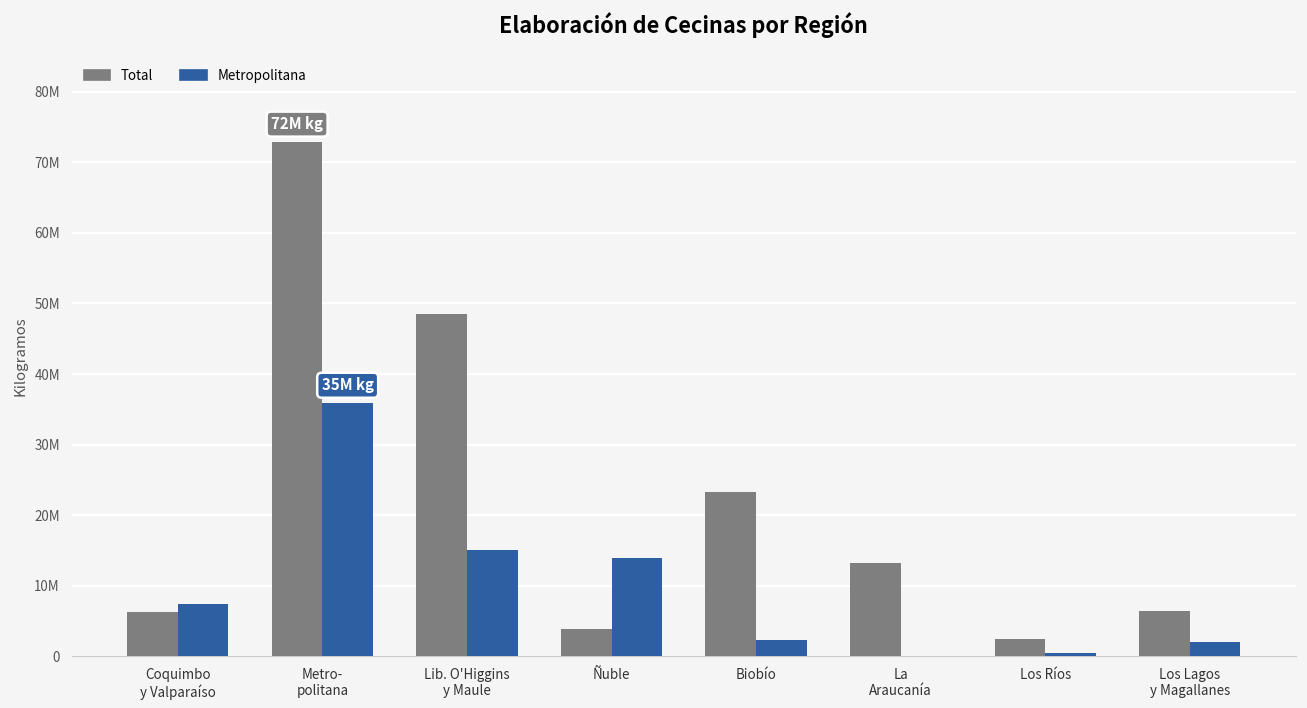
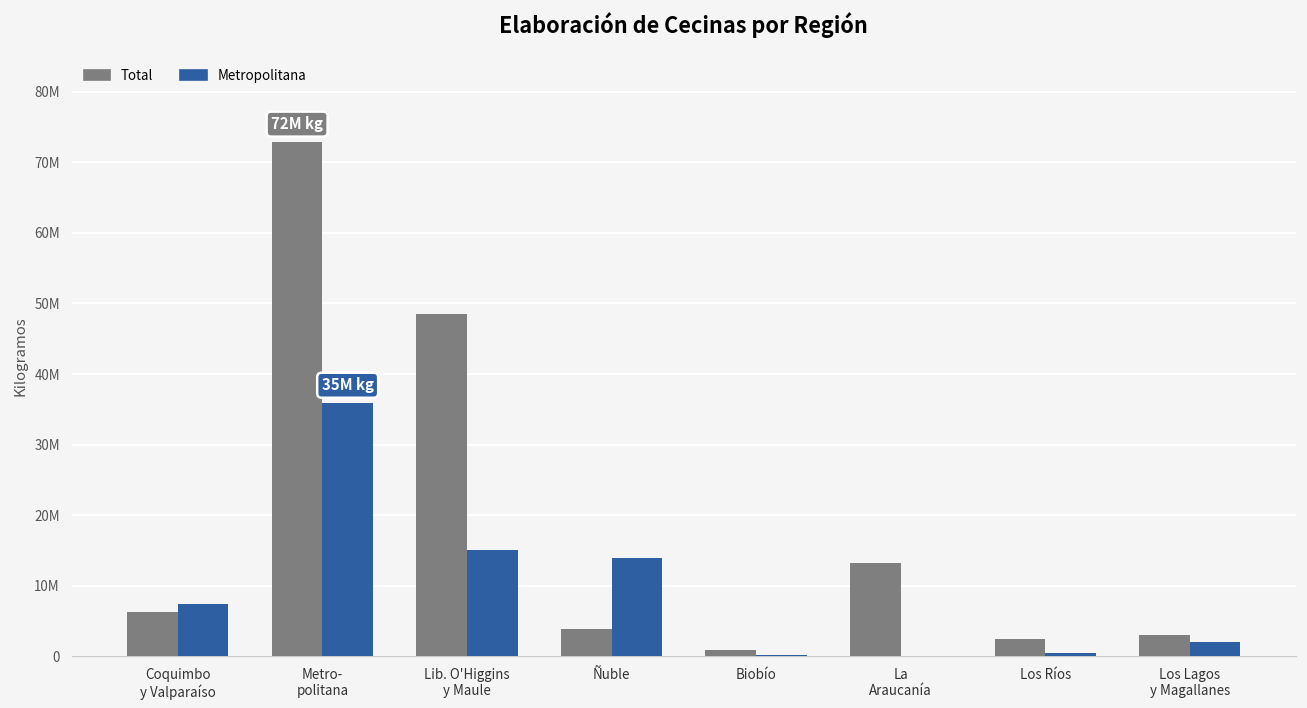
Total, Biobío: 23000000 -> 1000000
Metropolitana, Biobío: 2000000 -> 0
Total, Los Lagos y Magallanes: 6000000 -> 3000000
